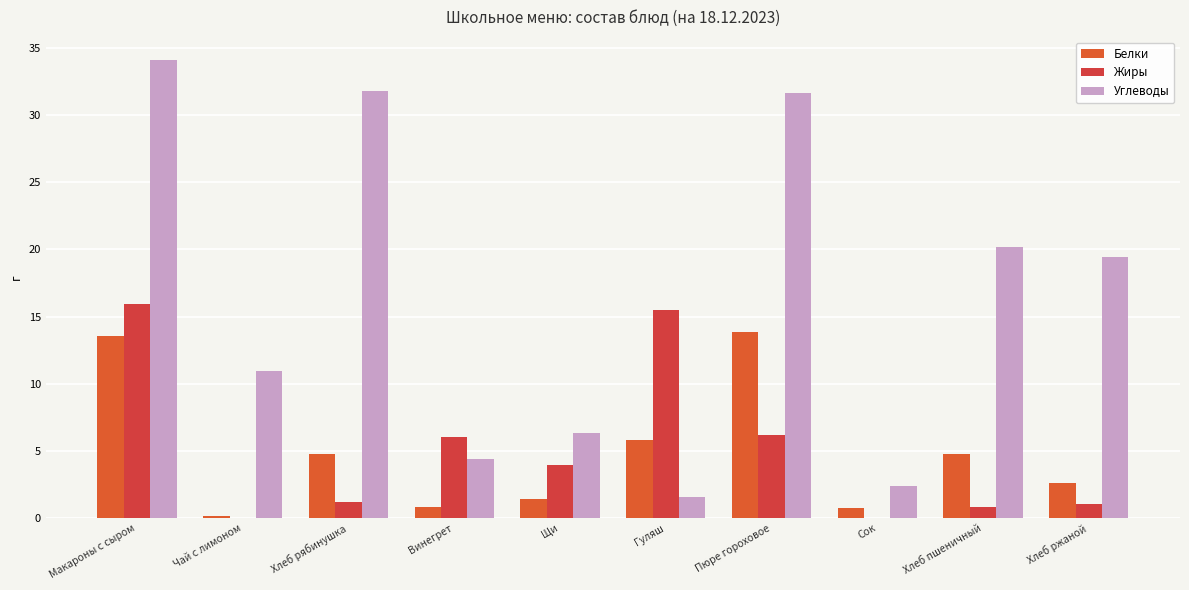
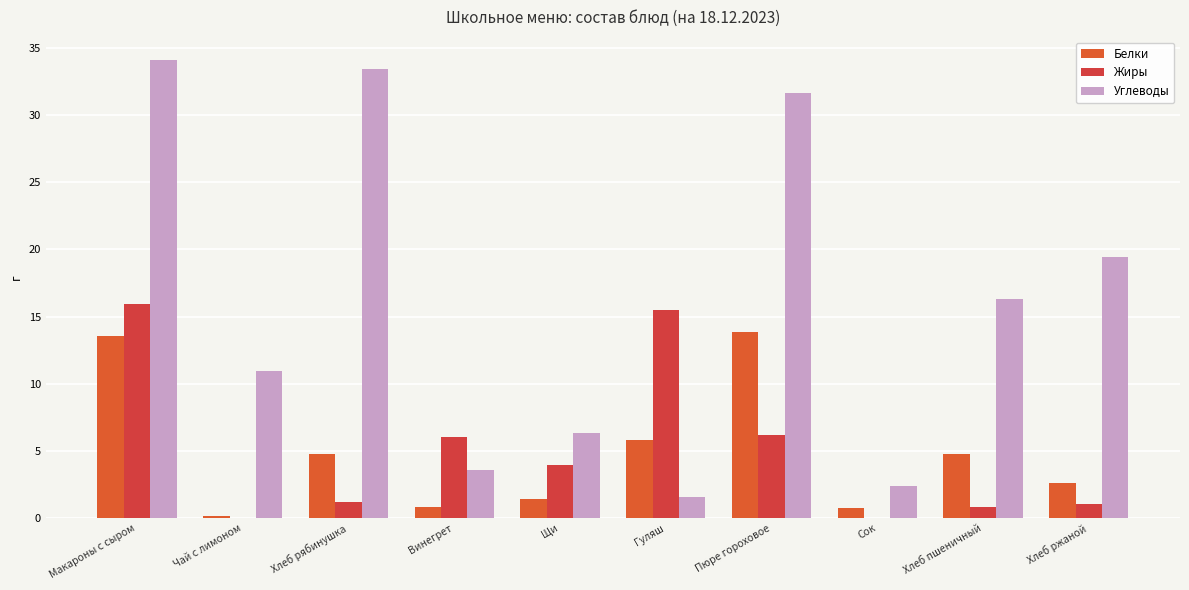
Углеводы, Хлеб рябинушка: 31.8 -> 33.4
Углеводы, Винегрет: 4.4 -> 3.6
Углеводы, Хлеб пшеничный: 20.2 -> 16.3
